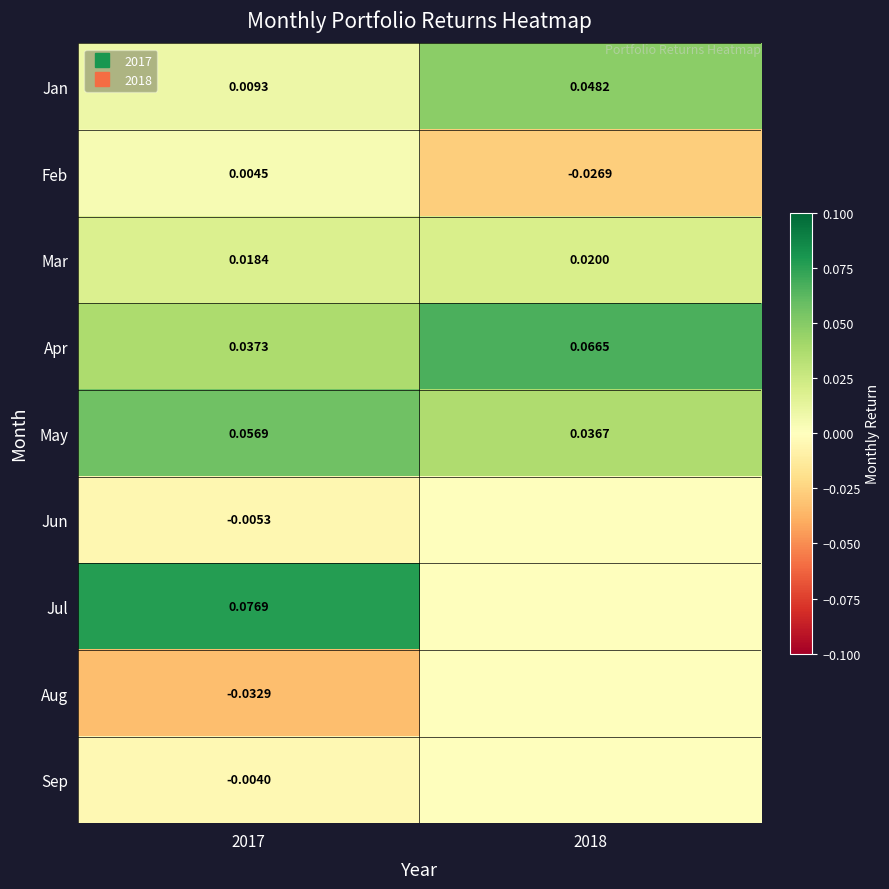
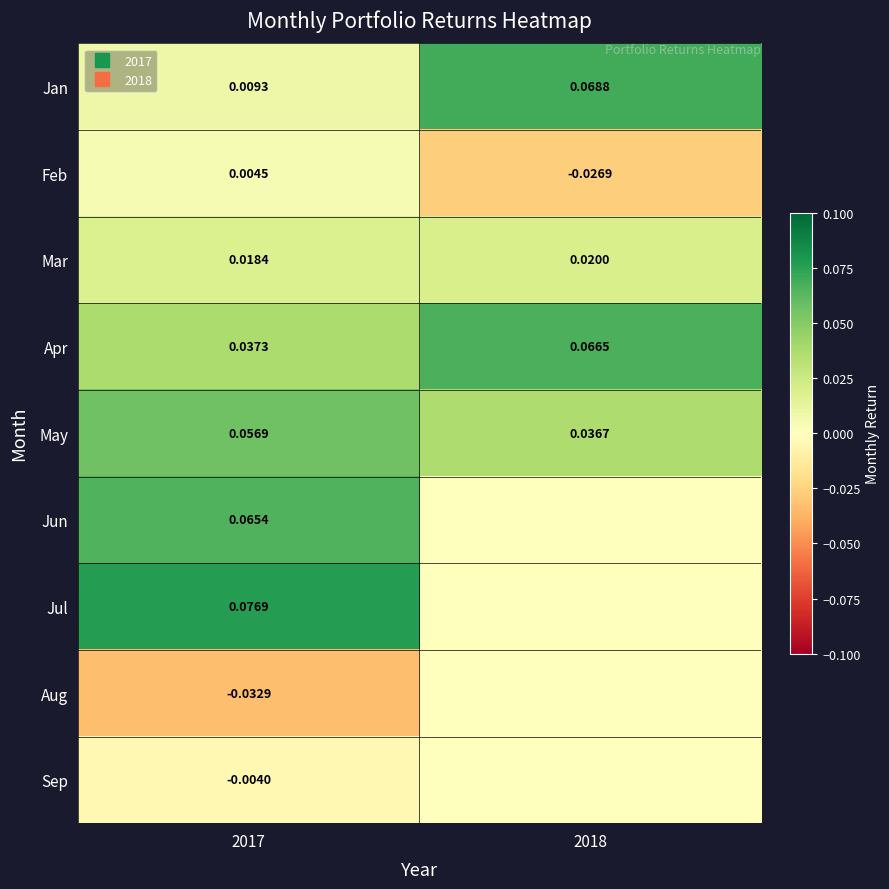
Jan, 2018: 0.0482 -> 0.0688
Jun, 2017: -0.0053 -> 0.0654
